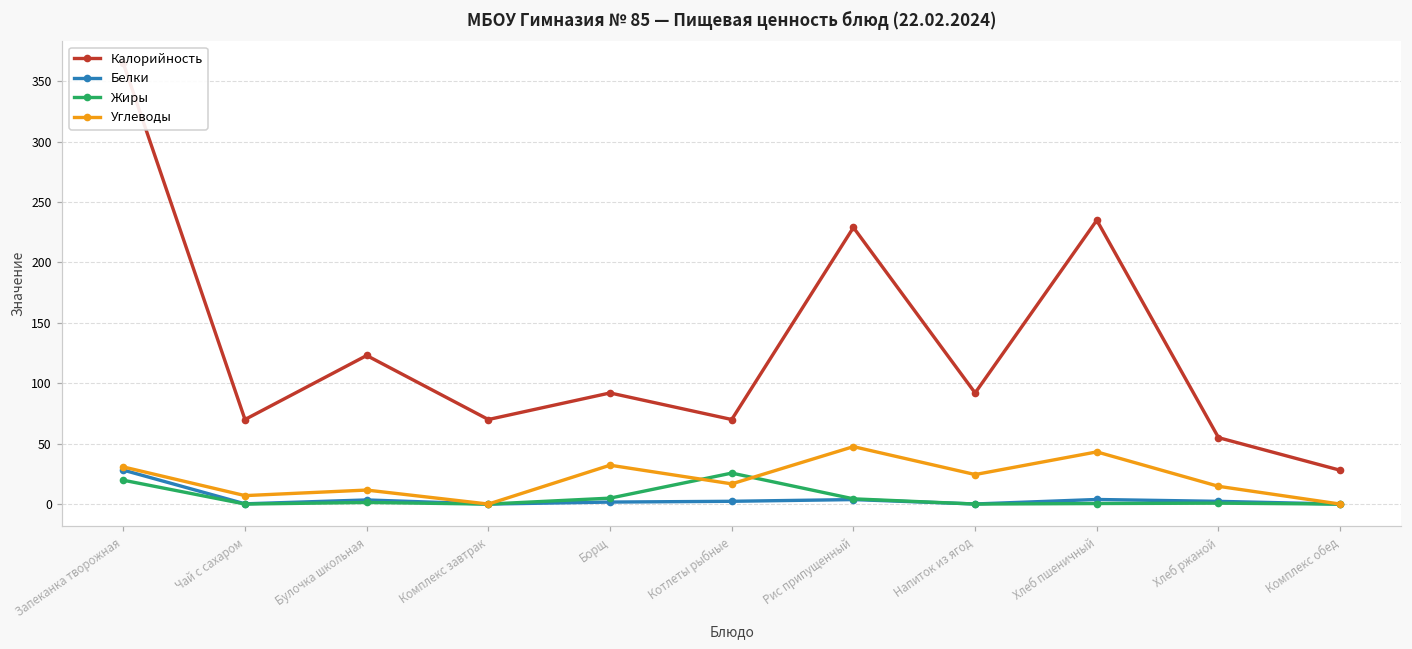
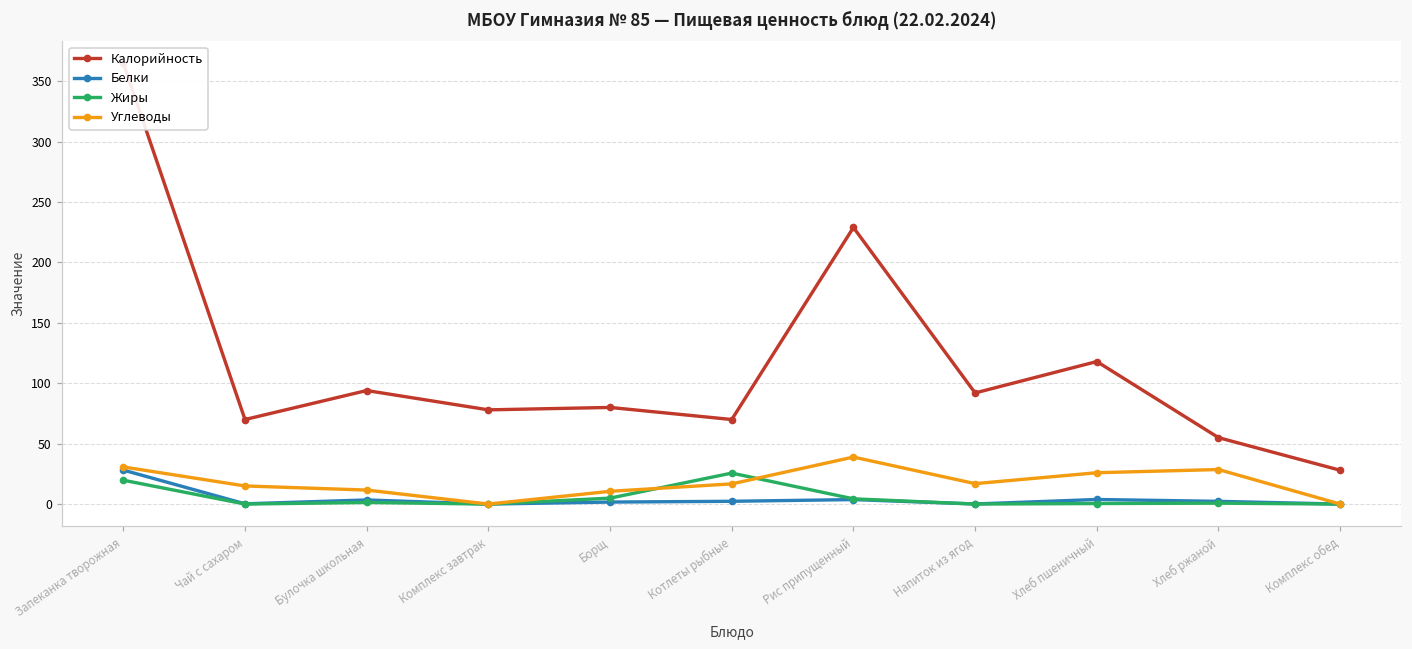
Углеводы, Чай с сахаром: 7 -> 15
Калорийность, Булочка школьная: 123 -> 94
Калорийность, Комплекс завтрак: 70 -> 78
Калорийность, Борщ: 92 -> 80
Углеводы, Борщ: 32 -> 11
Углеводы, Рис припущенный: 48 -> 39
Углеводы, Напиток из ягод: 24 -> 17
Калорийность, Хлеб пшеничный: 235 -> 118
Углеводы, Хлеб пшеничный: 43 -> 26
Углеводы, Хлеб ржаной: 15 -> 29
